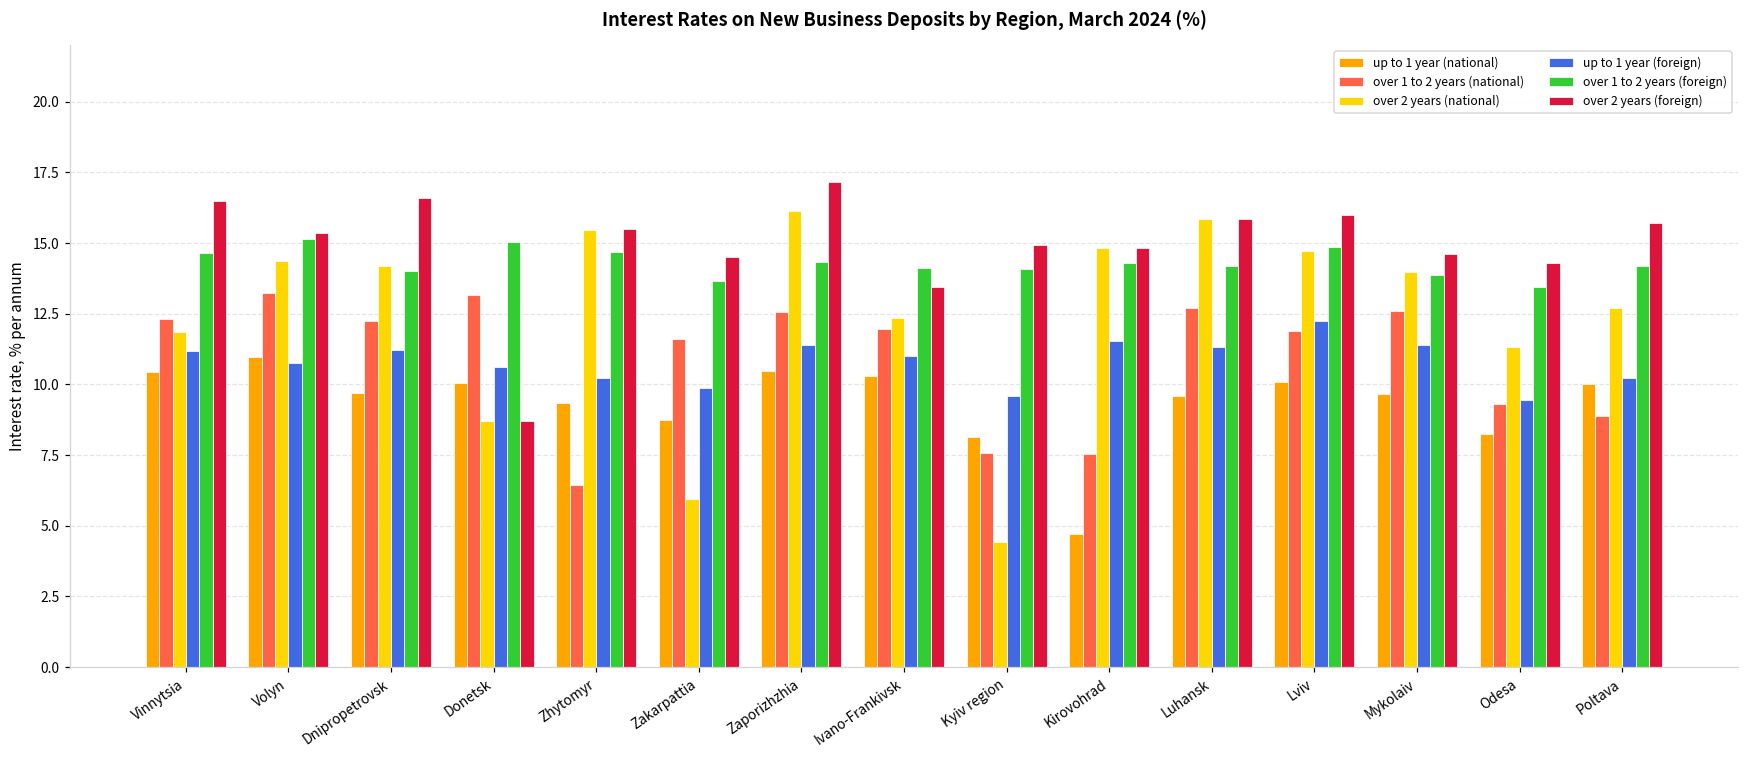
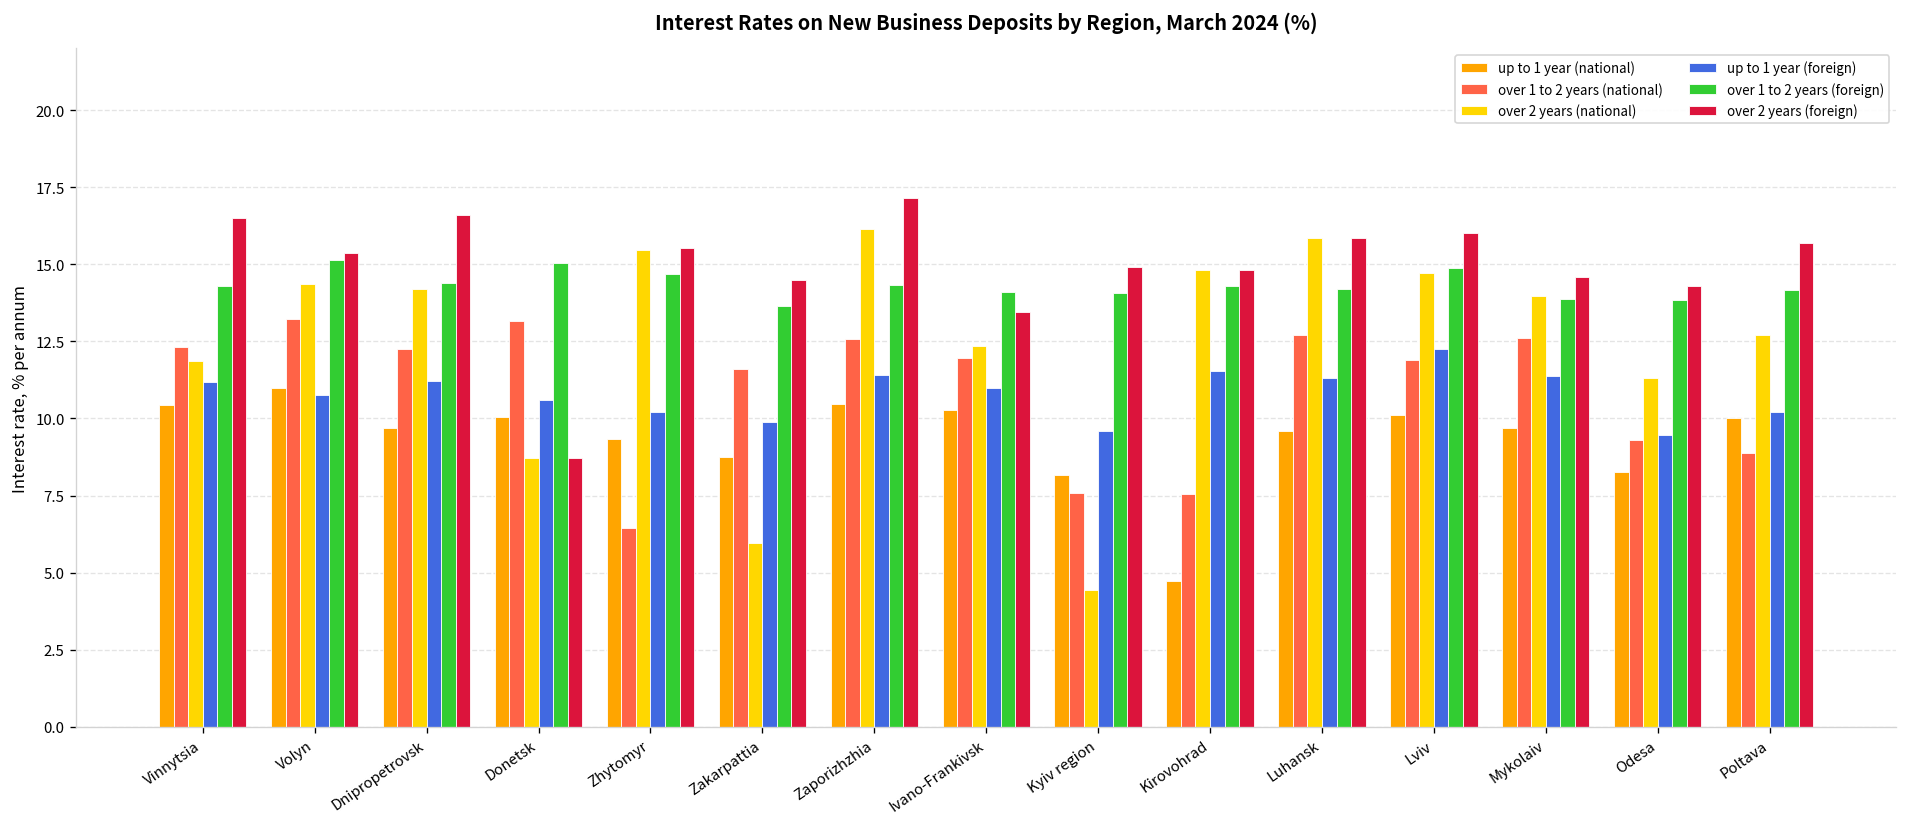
over 1 to 2 years (foreign), Vinnytsia: 14.6 -> 14.3
over 1 to 2 years (foreign), Dnipropetrovsk: 14.0 -> 14.4
over 1 to 2 years (foreign), Odesa: 13.4 -> 13.8
